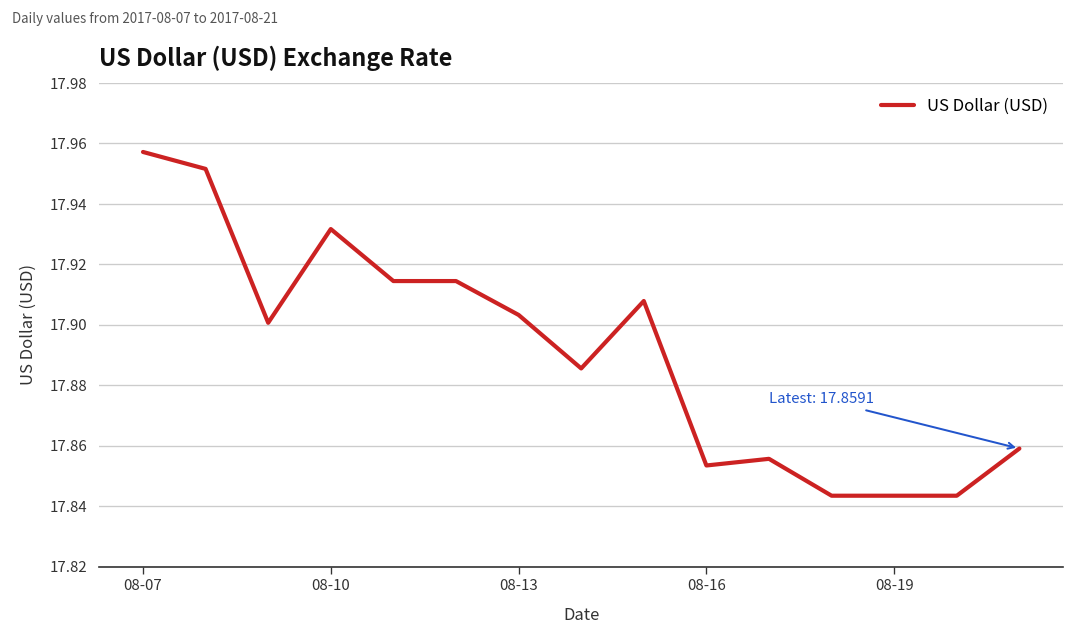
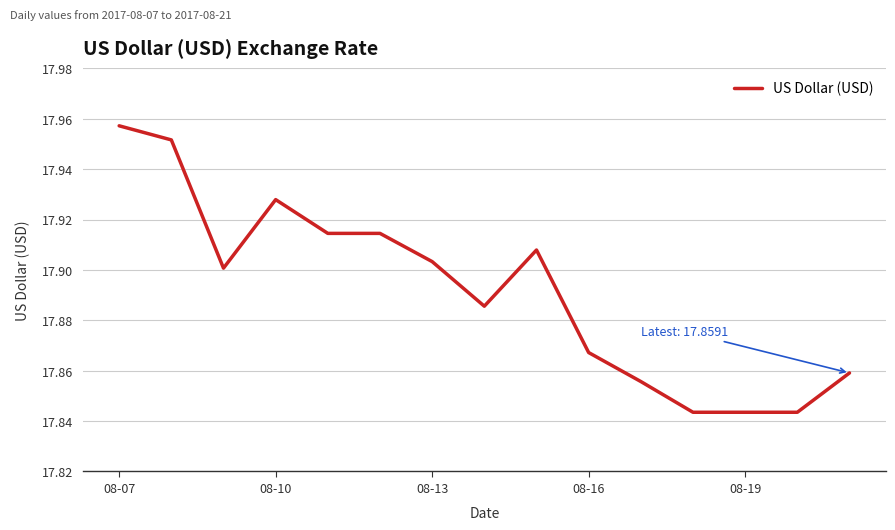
08-10: 17.932 -> 17.928
08-16: 17.854 -> 17.867
